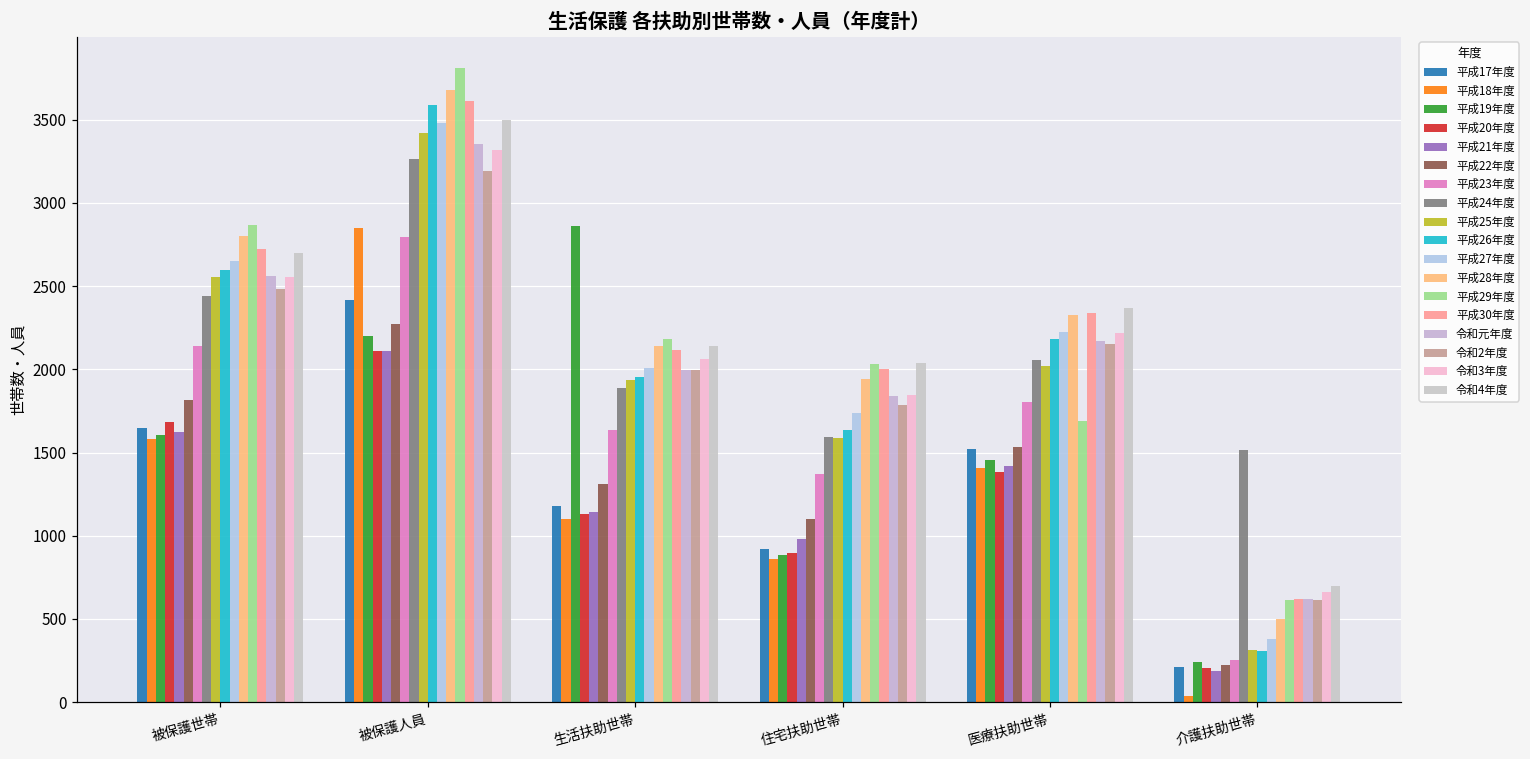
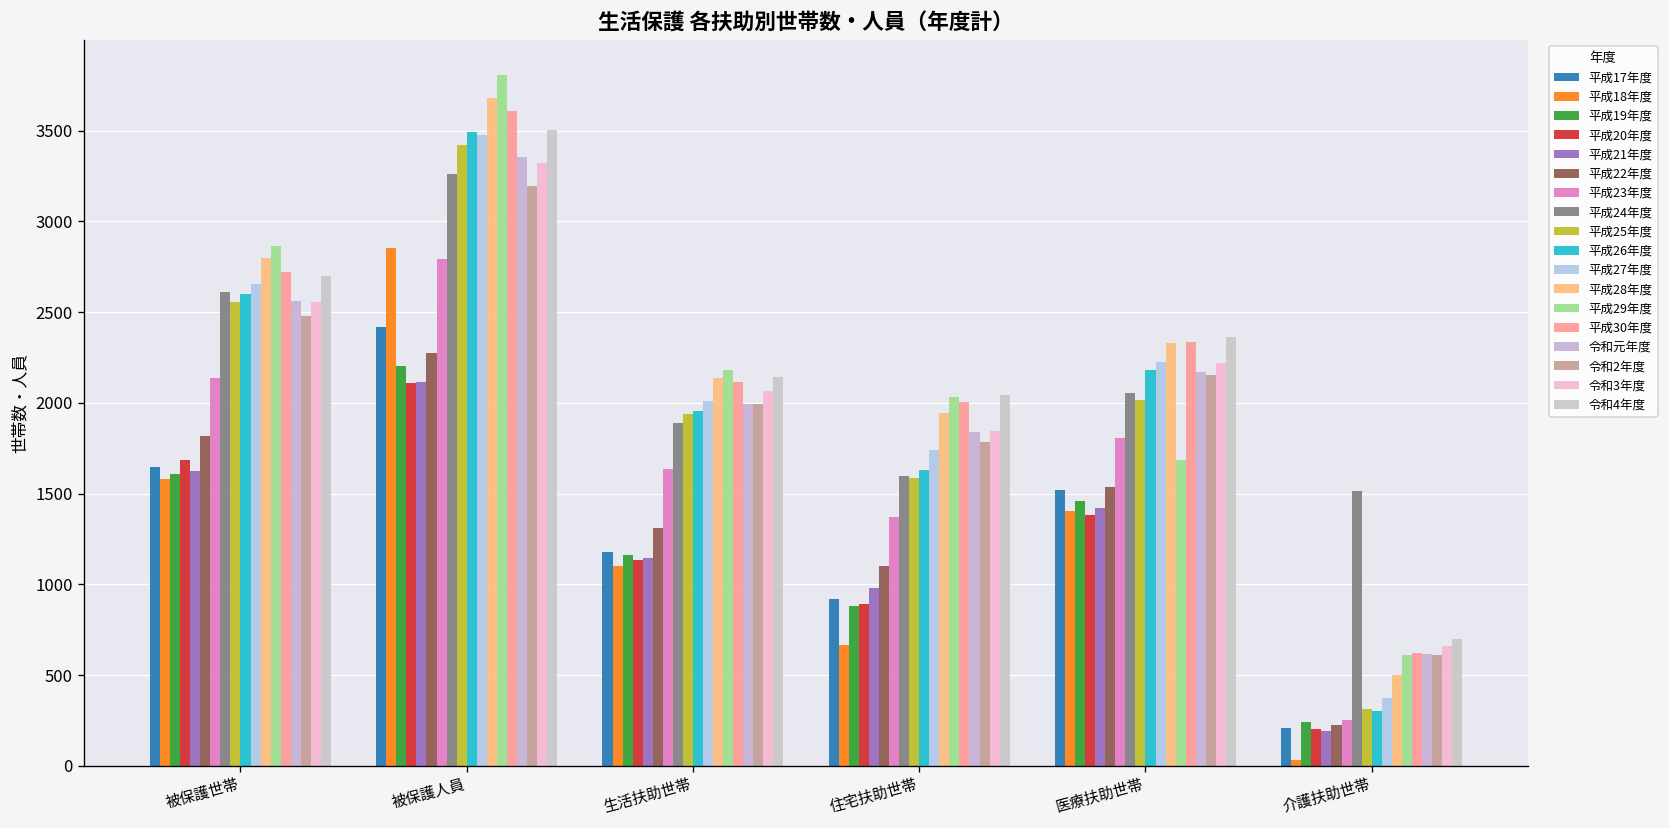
平成24年度, 被保護世帯: 2440 -> 2610
平成26年度, 被保護人員: 3590 -> 3490
平成19年度, 生活扶助世帯: 2860 -> 1160
平成18年度, 住宅扶助世帯: 860 -> 670
